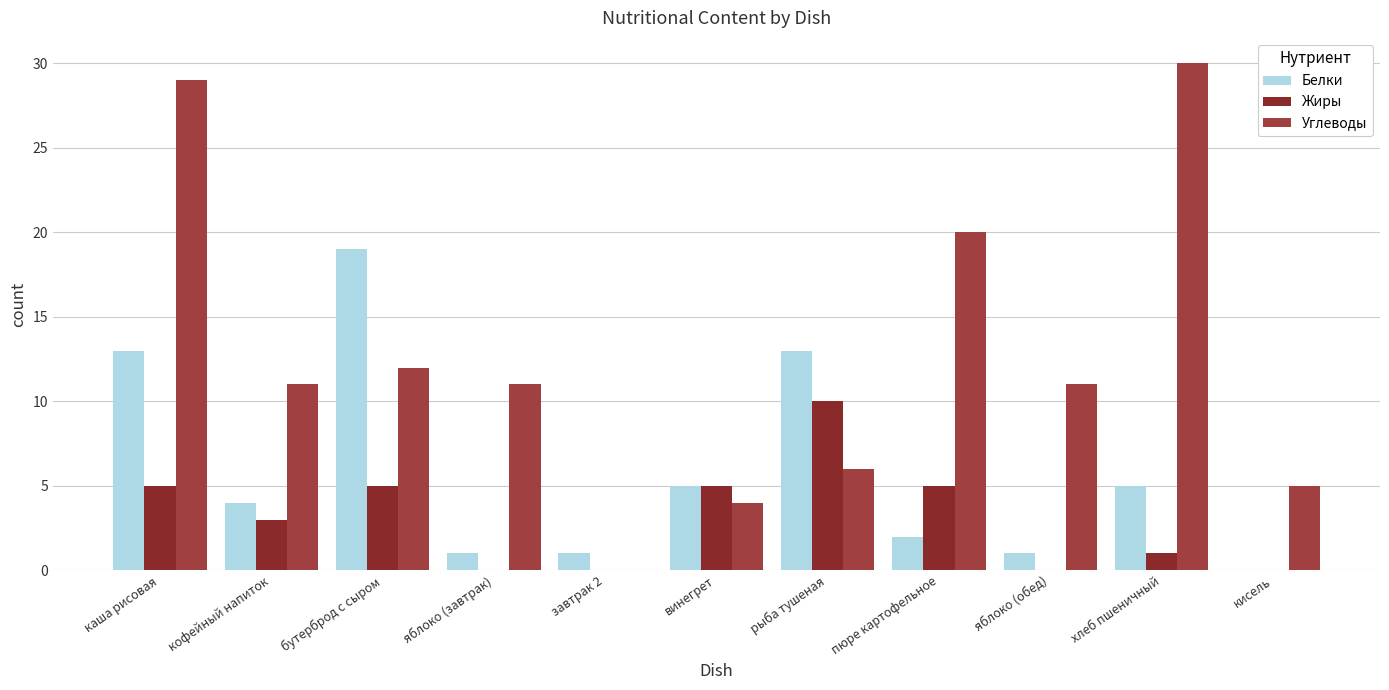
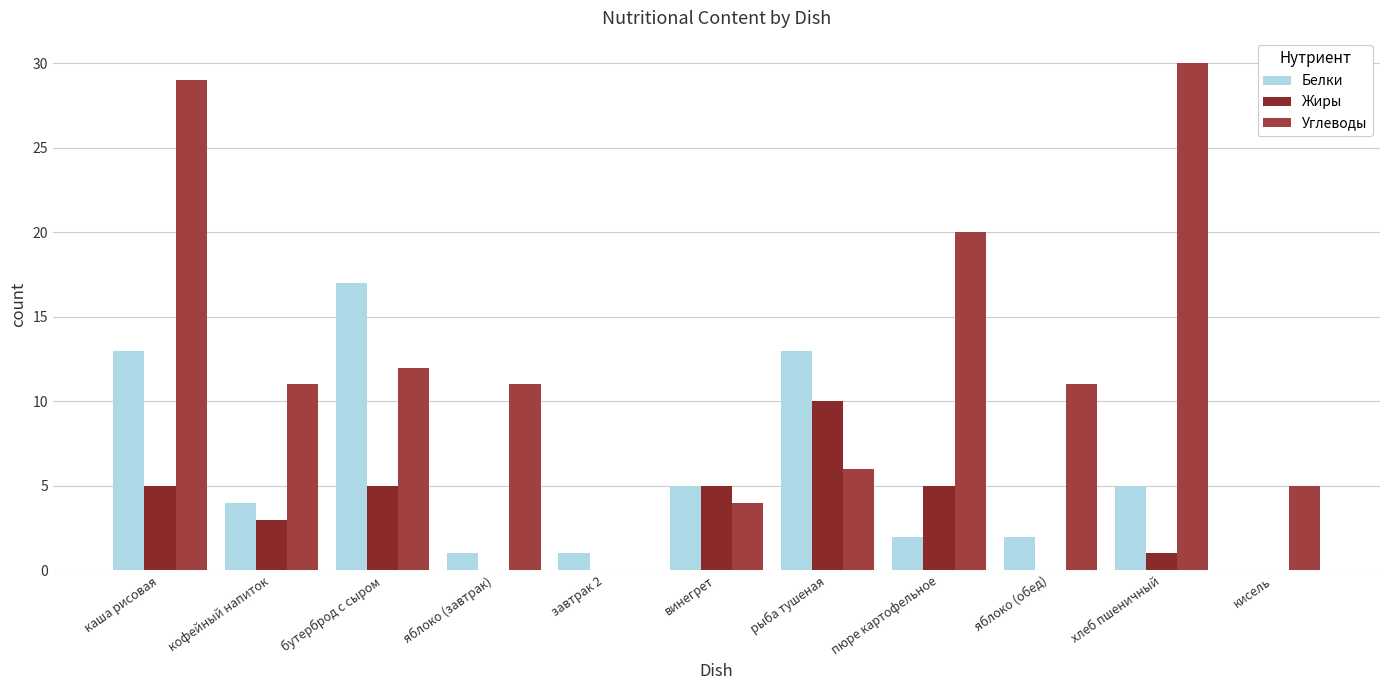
Белки, бутерброд с сыром: 19 -> 17
Белки, яблоко (обед): 1 -> 2
